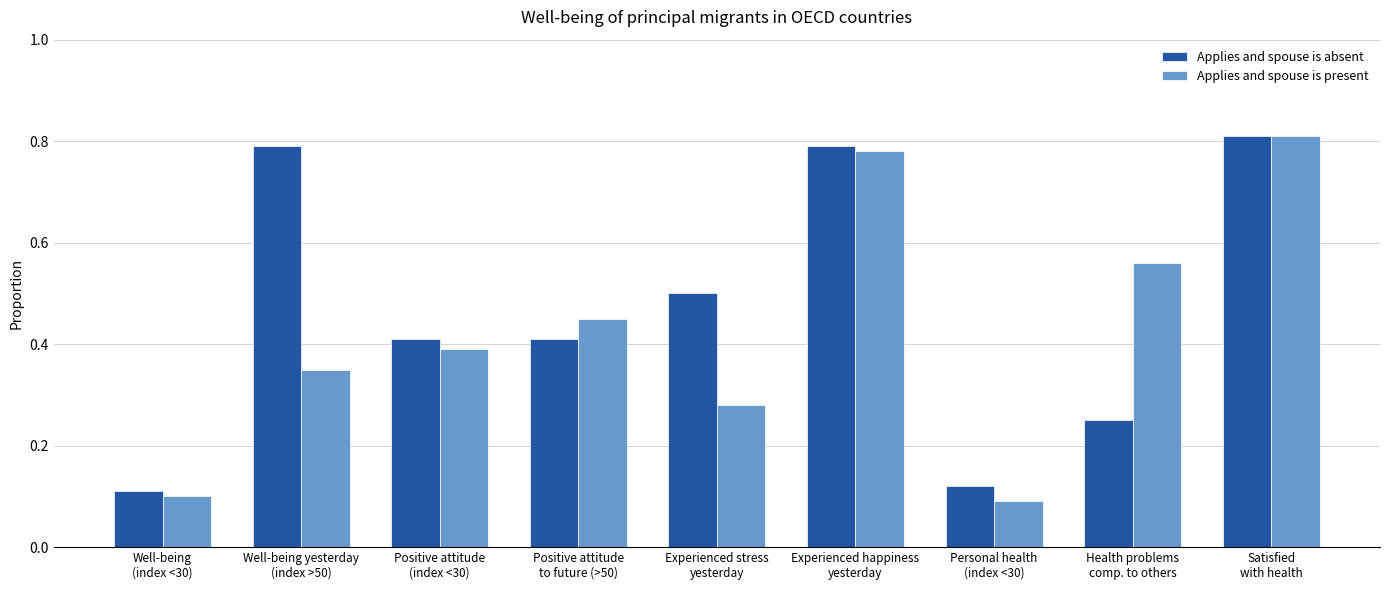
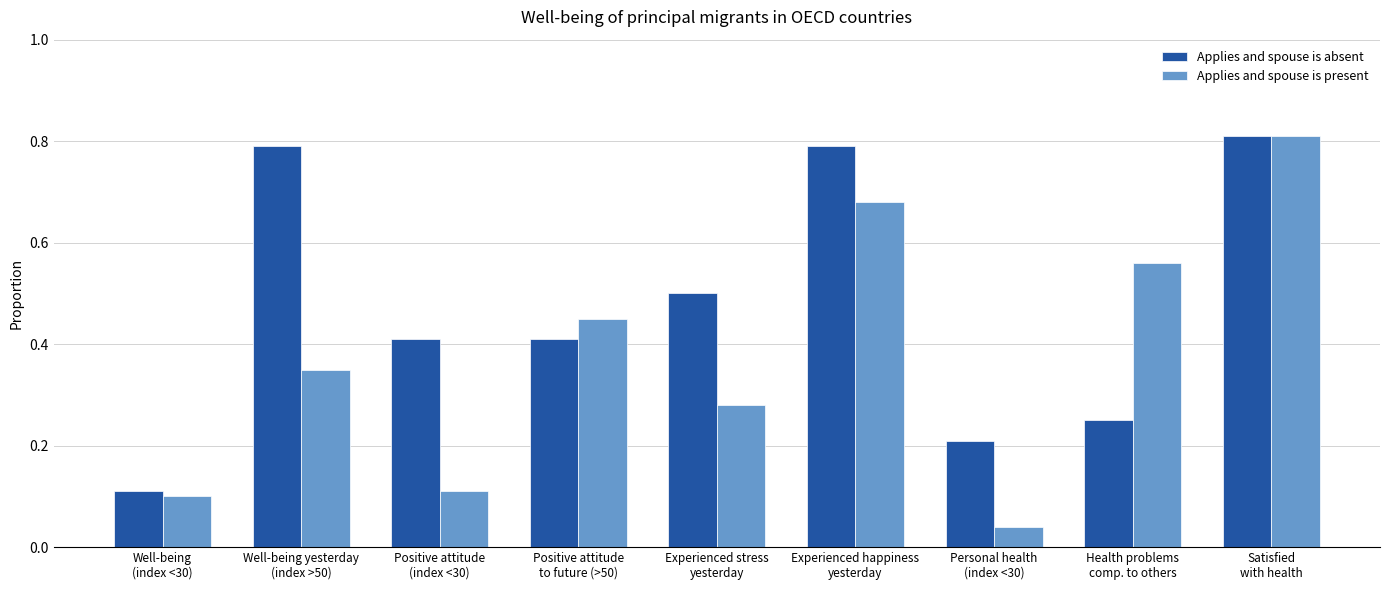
Applies and spouse is present, Positive attitude (index <30): 0.39 -> 0.11
Applies and spouse is present, Experienced happiness yesterday: 0.78 -> 0.68
Applies and spouse is absent, Personal health (index <30): 0.12 -> 0.21
Applies and spouse is present, Personal health (index <30): 0.09 -> 0.04
